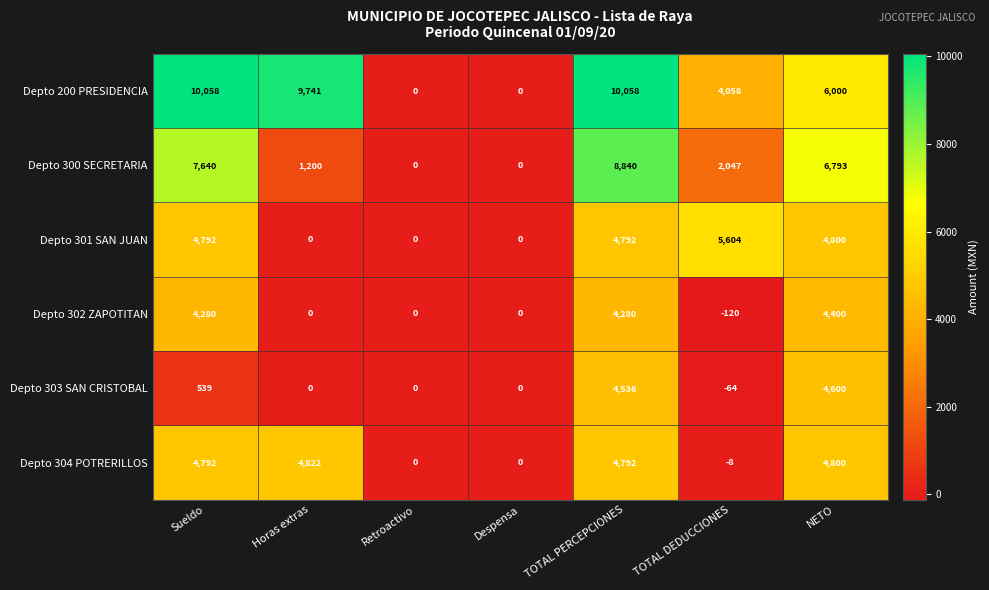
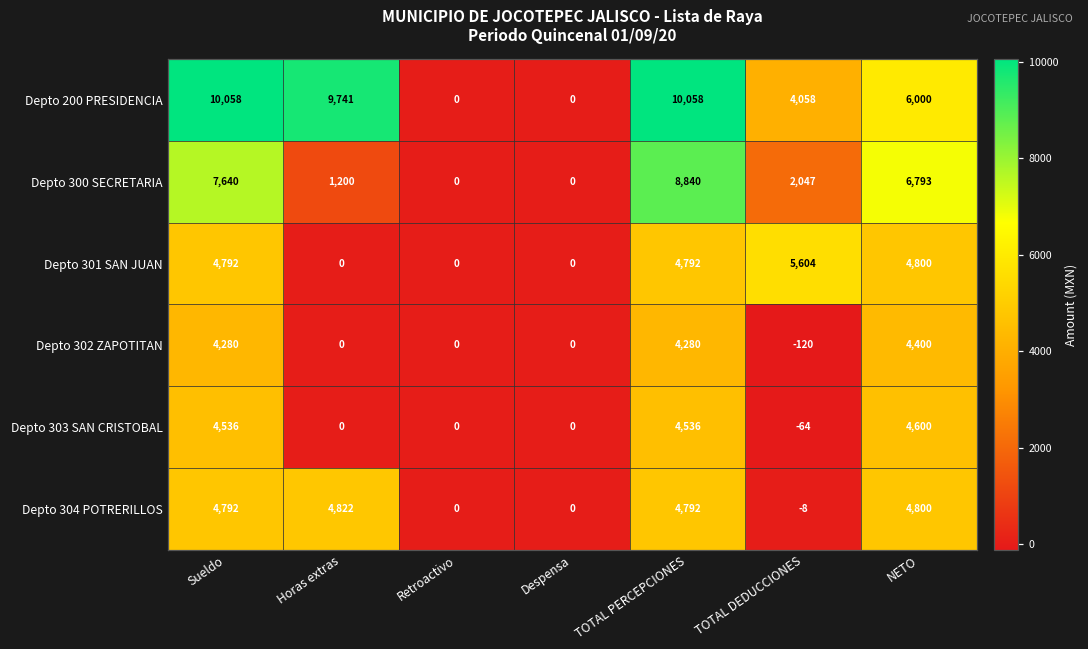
Depto 303 SAN CRISTOBAL, Sueldo: 539 -> 4,536
